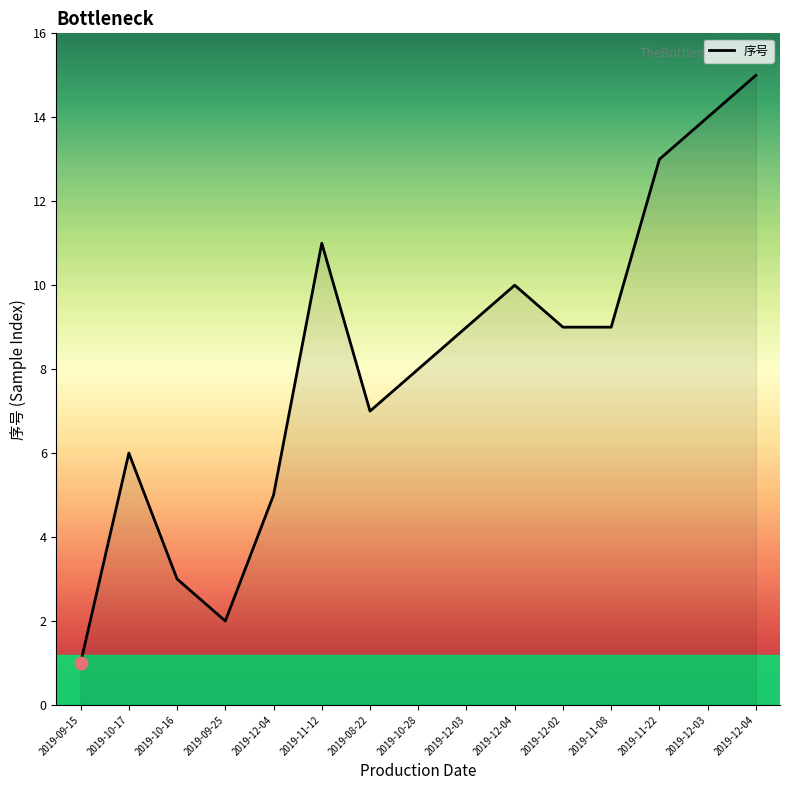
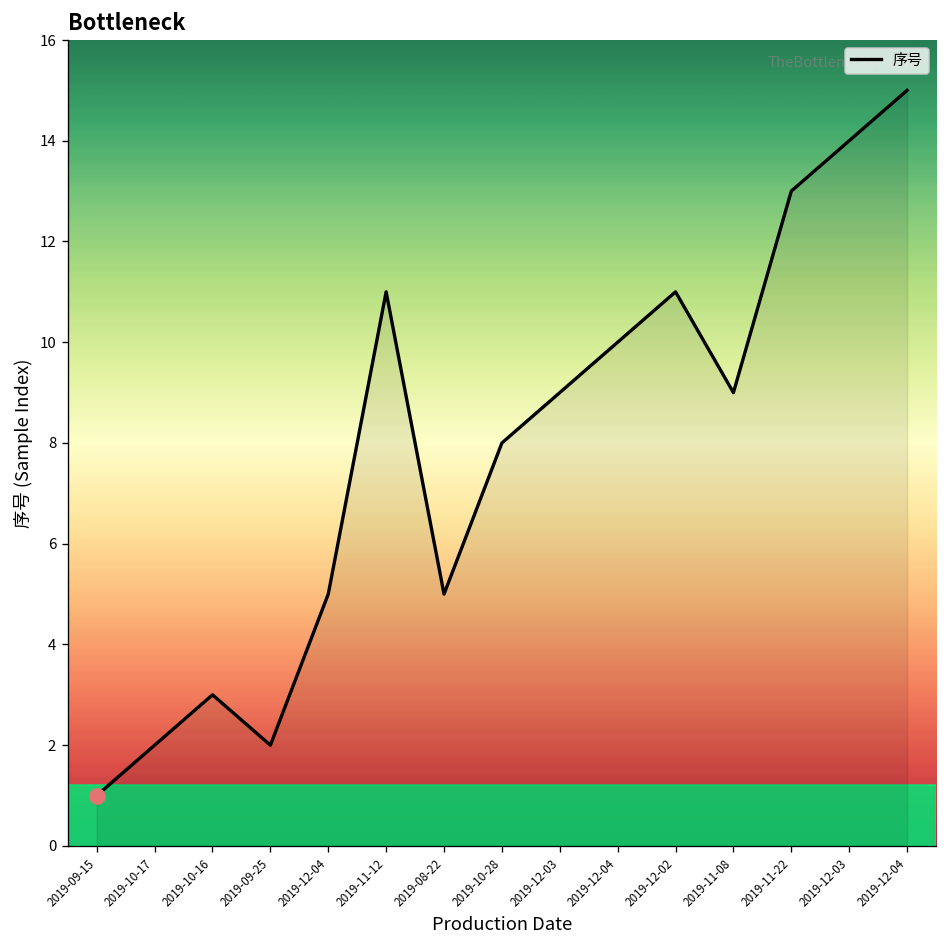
序号, 2019-10-17: 6 -> 2
序号, 2019-08-22: 7 -> 5
序号, 2019-12-02: 9 -> 11
